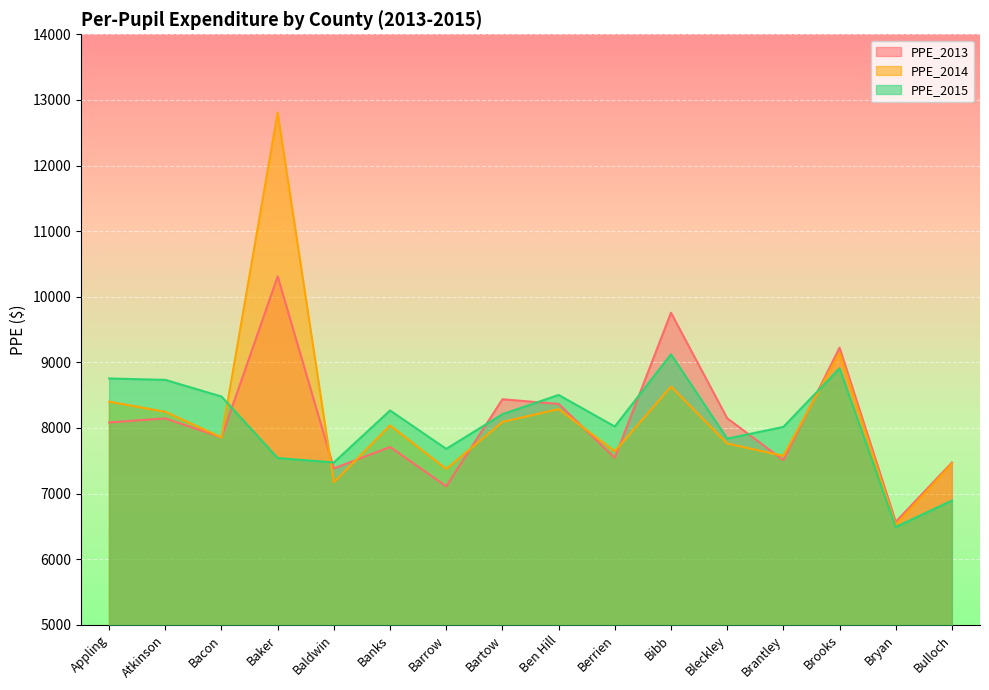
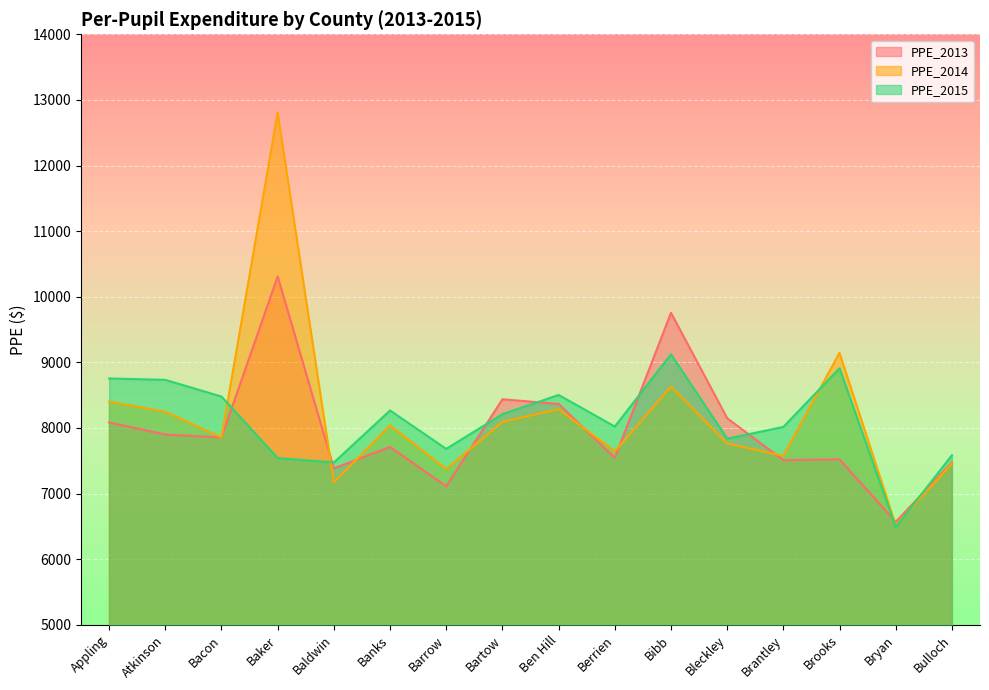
PPE_2013, Atkinson: 8100 -> 7900
PPE_2013, Brooks: 9200 -> 7500
PPE_2015, Bulloch: 6900 -> 7600
